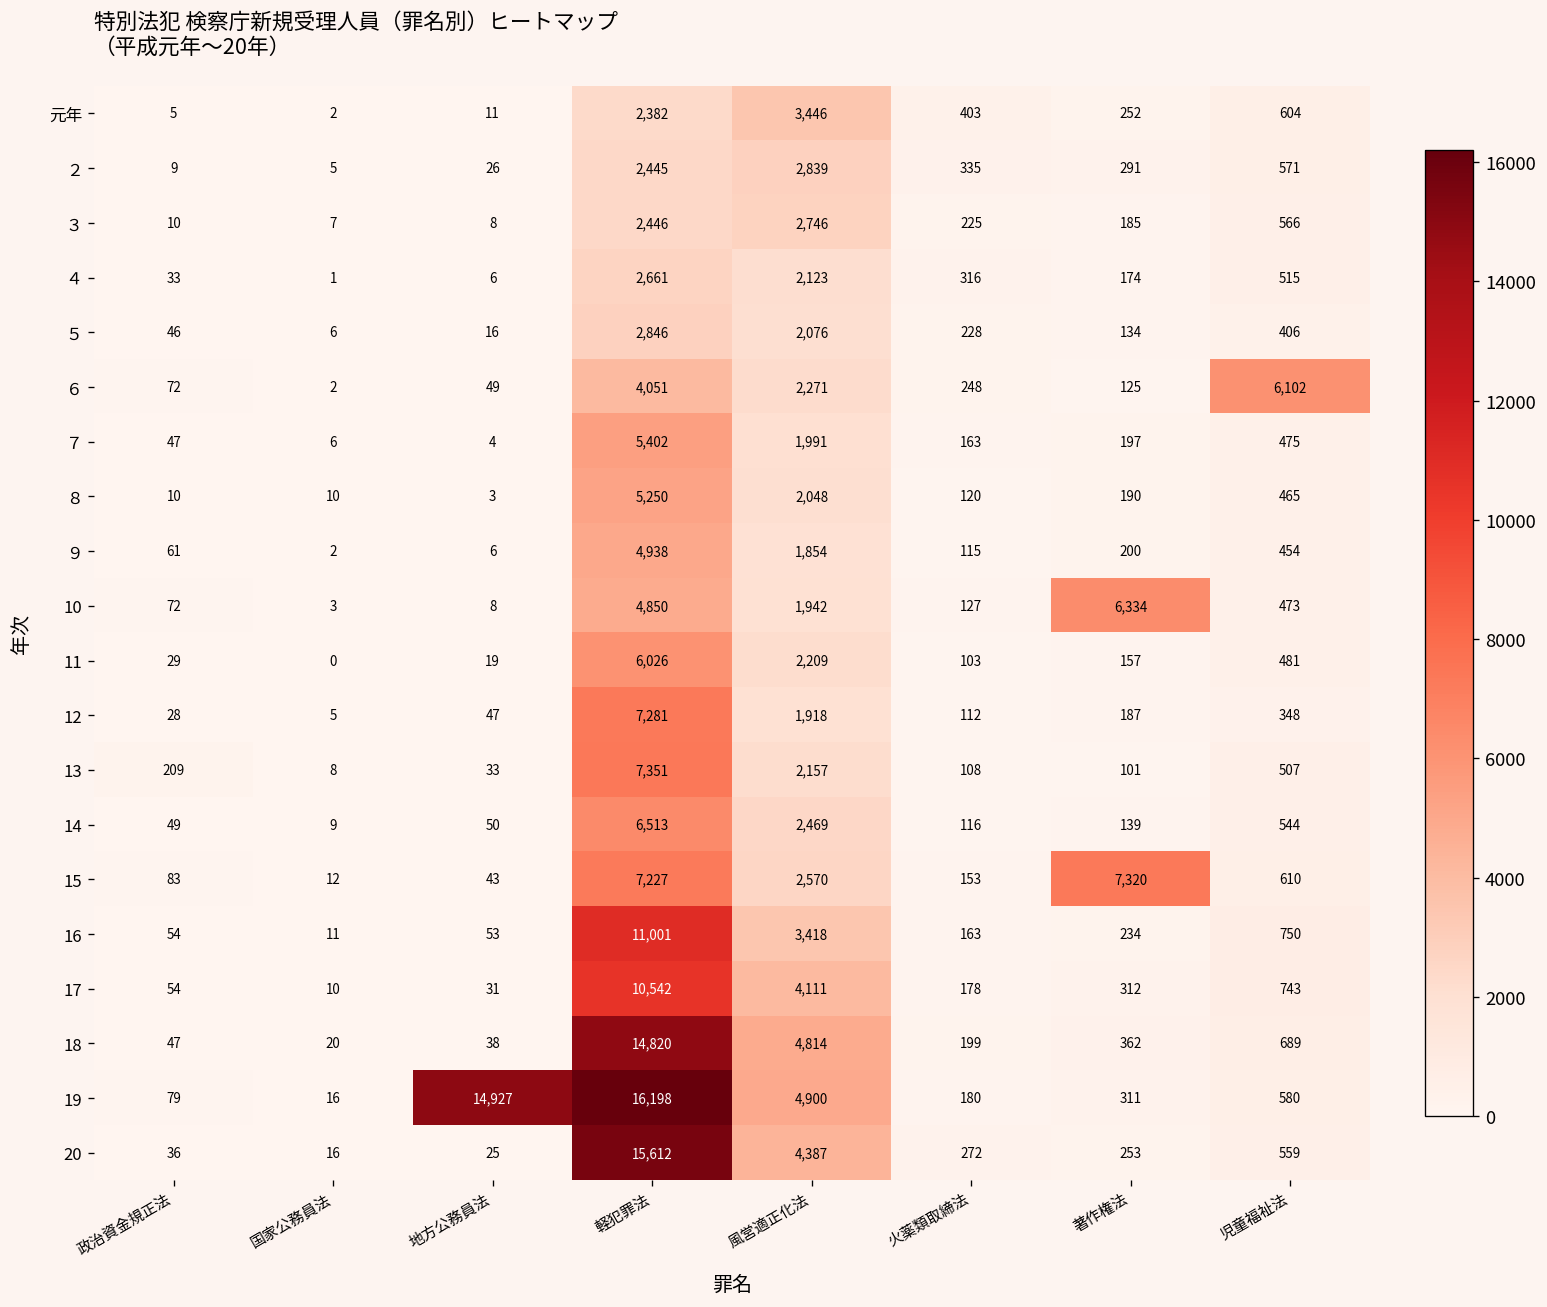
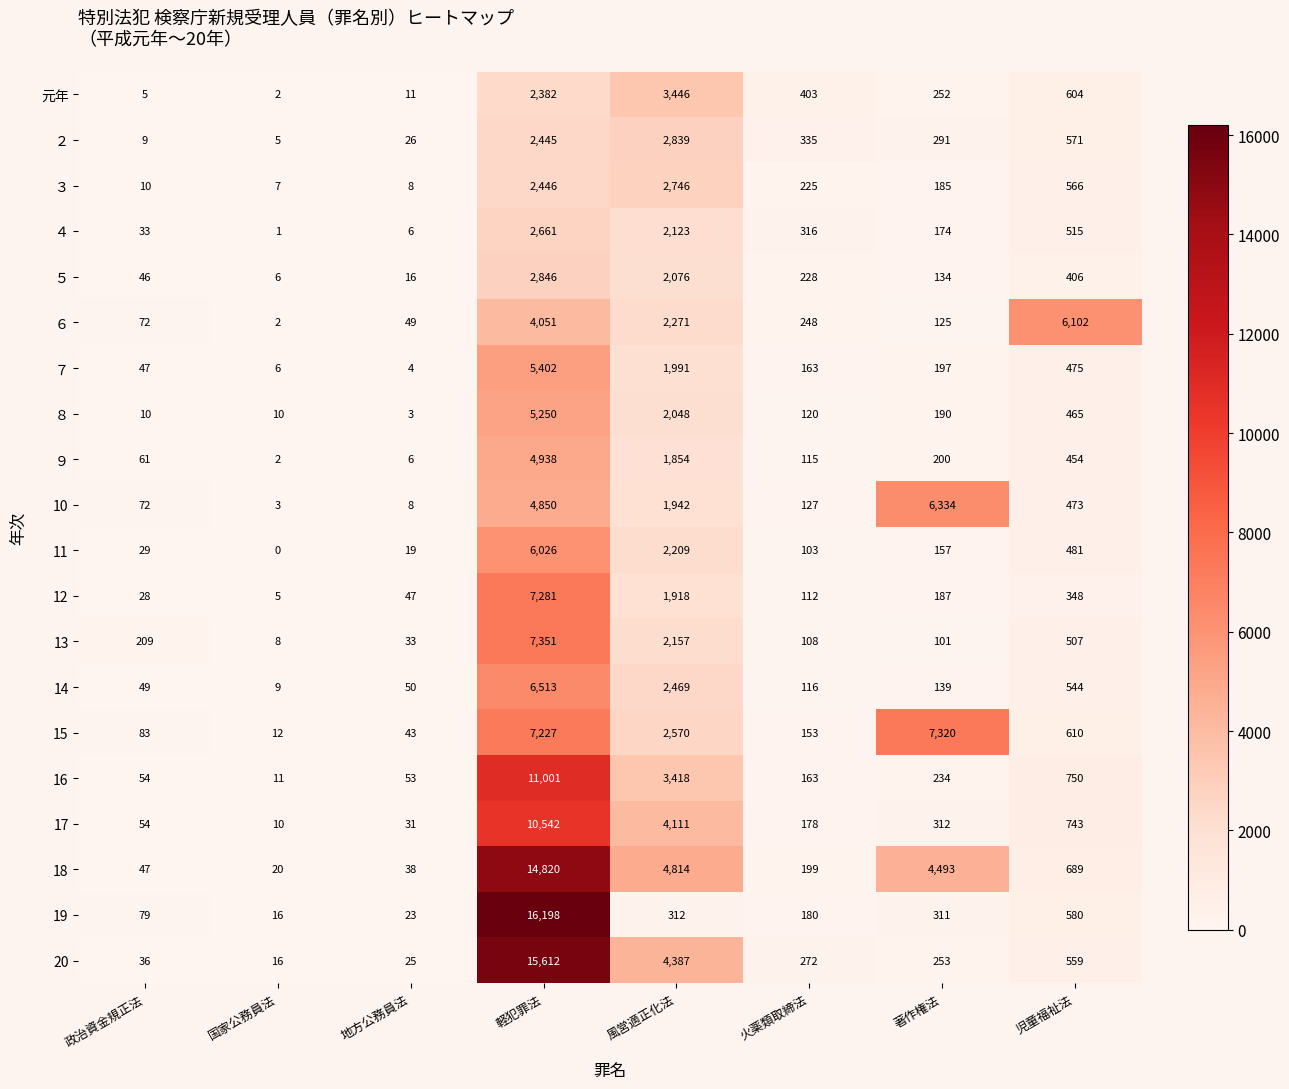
18, 著作権法: 362 -> 4,493
19, 地方公務員法: 14,927 -> 23
19, 風営適正化法: 4,900 -> 312
